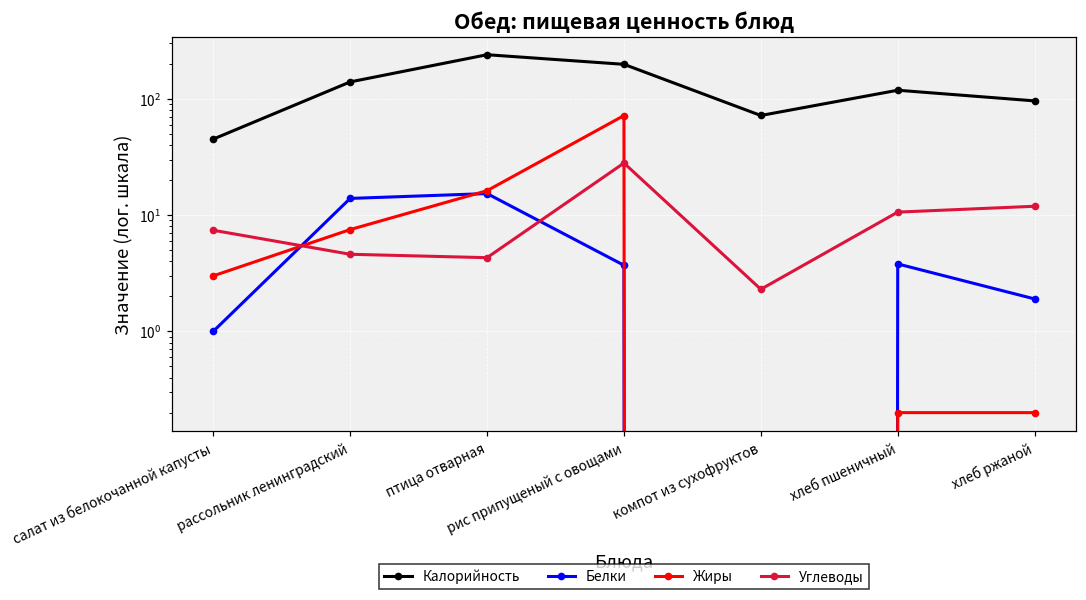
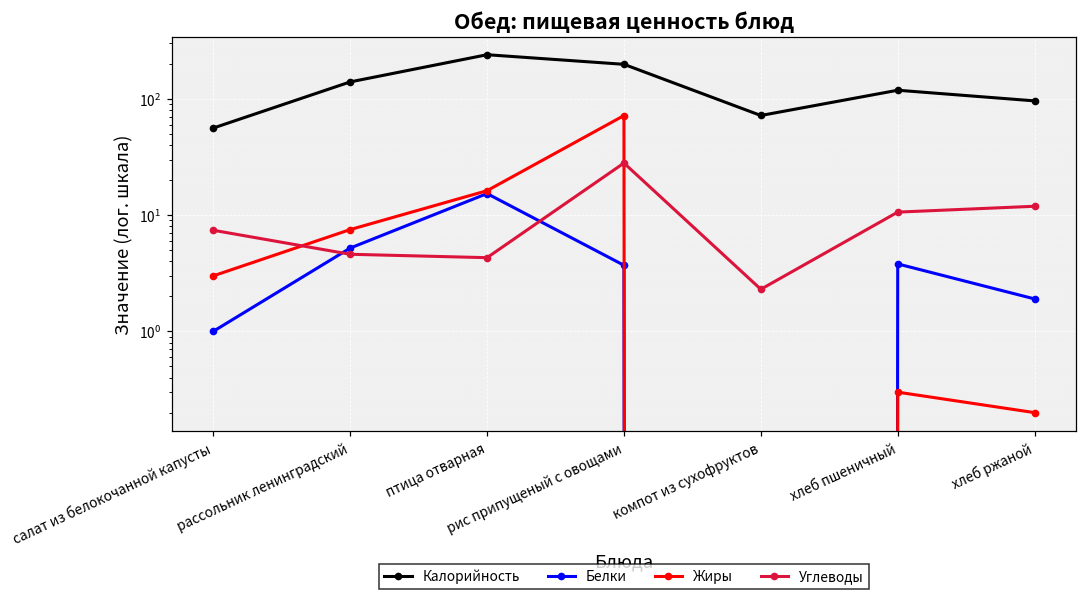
Калорийность, салат из белокочанной капусты: 45 -> 60
Белки, рассольник ленинградский: 14 -> 5
Жиры, хлеб пшеничный: 0.2 -> 0.3
